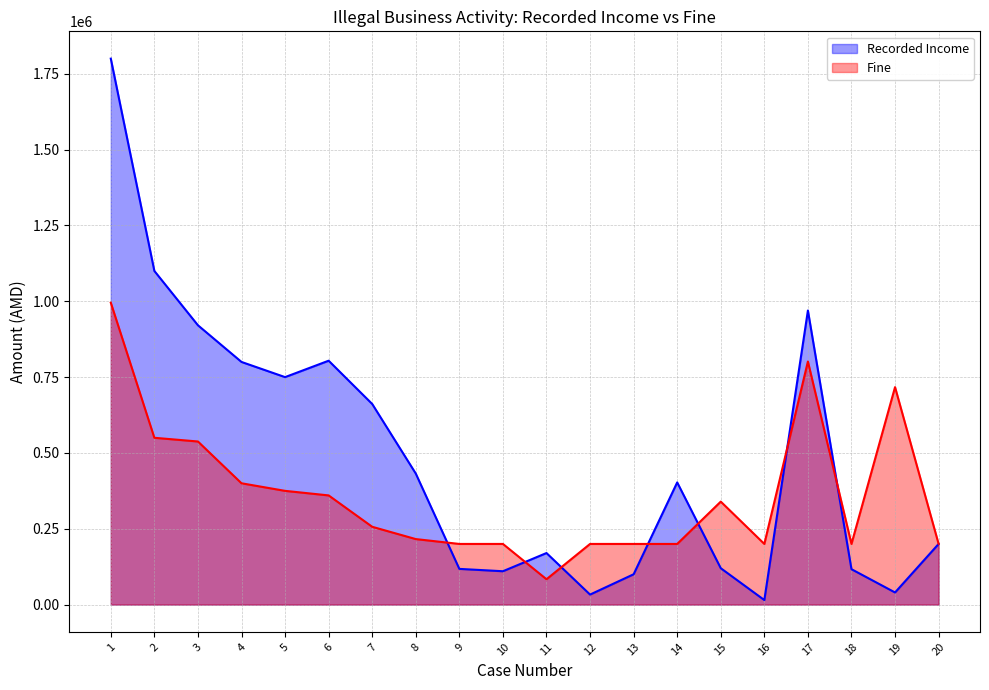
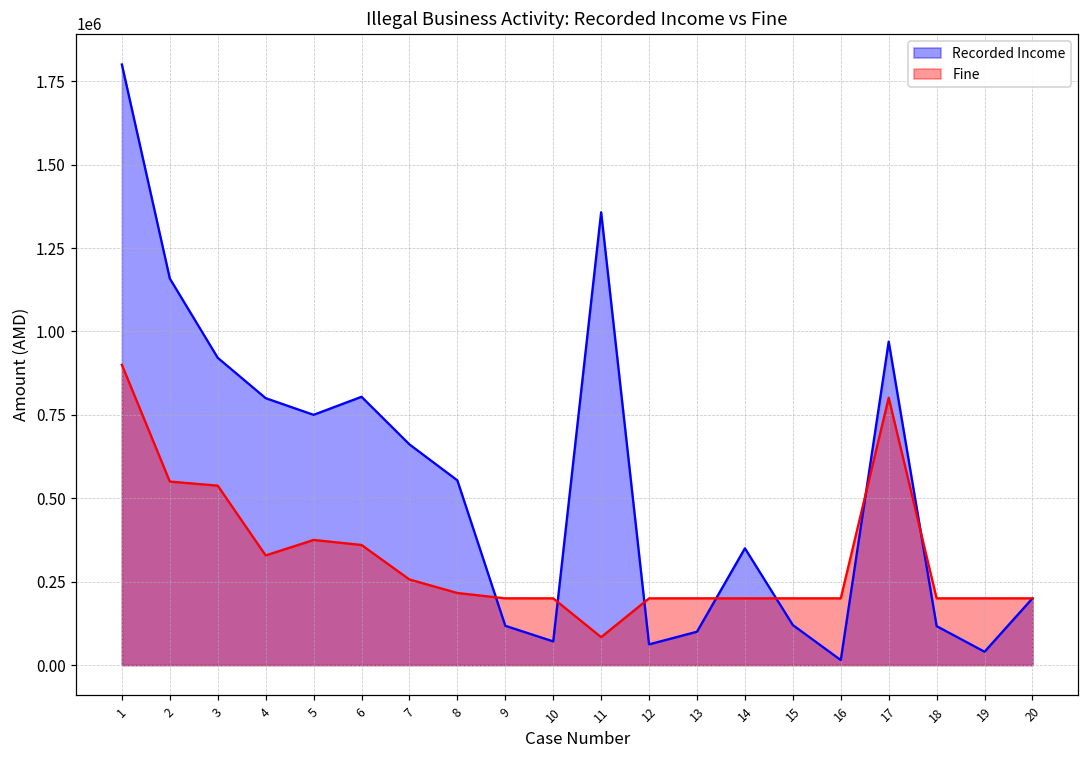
Fine, 1: 1000000 -> 900000
Recorded Income, 2: 1100000 -> 1160000
Fine, 4: 400000 -> 330000
Recorded Income, 8: 430000 -> 550000
Recorded Income, 10: 110000 -> 70000
Recorded Income, 11: 170000 -> 1360000
Recorded Income, 12: 30000 -> 60000
Recorded Income, 14: 400000 -> 350000
Fine, 15: 340000 -> 200000
Fine, 19: 720000 -> 200000
